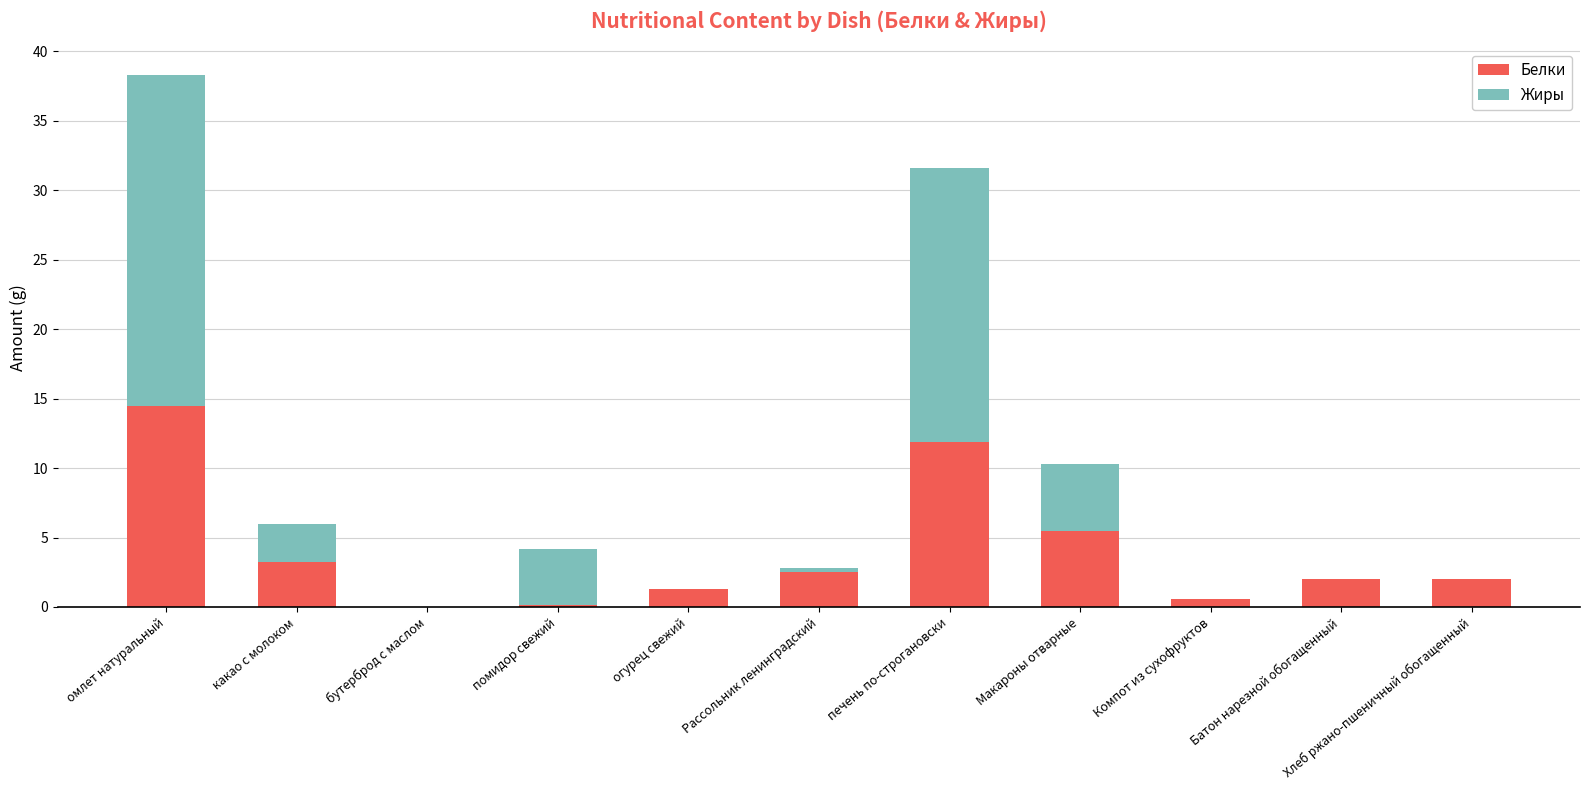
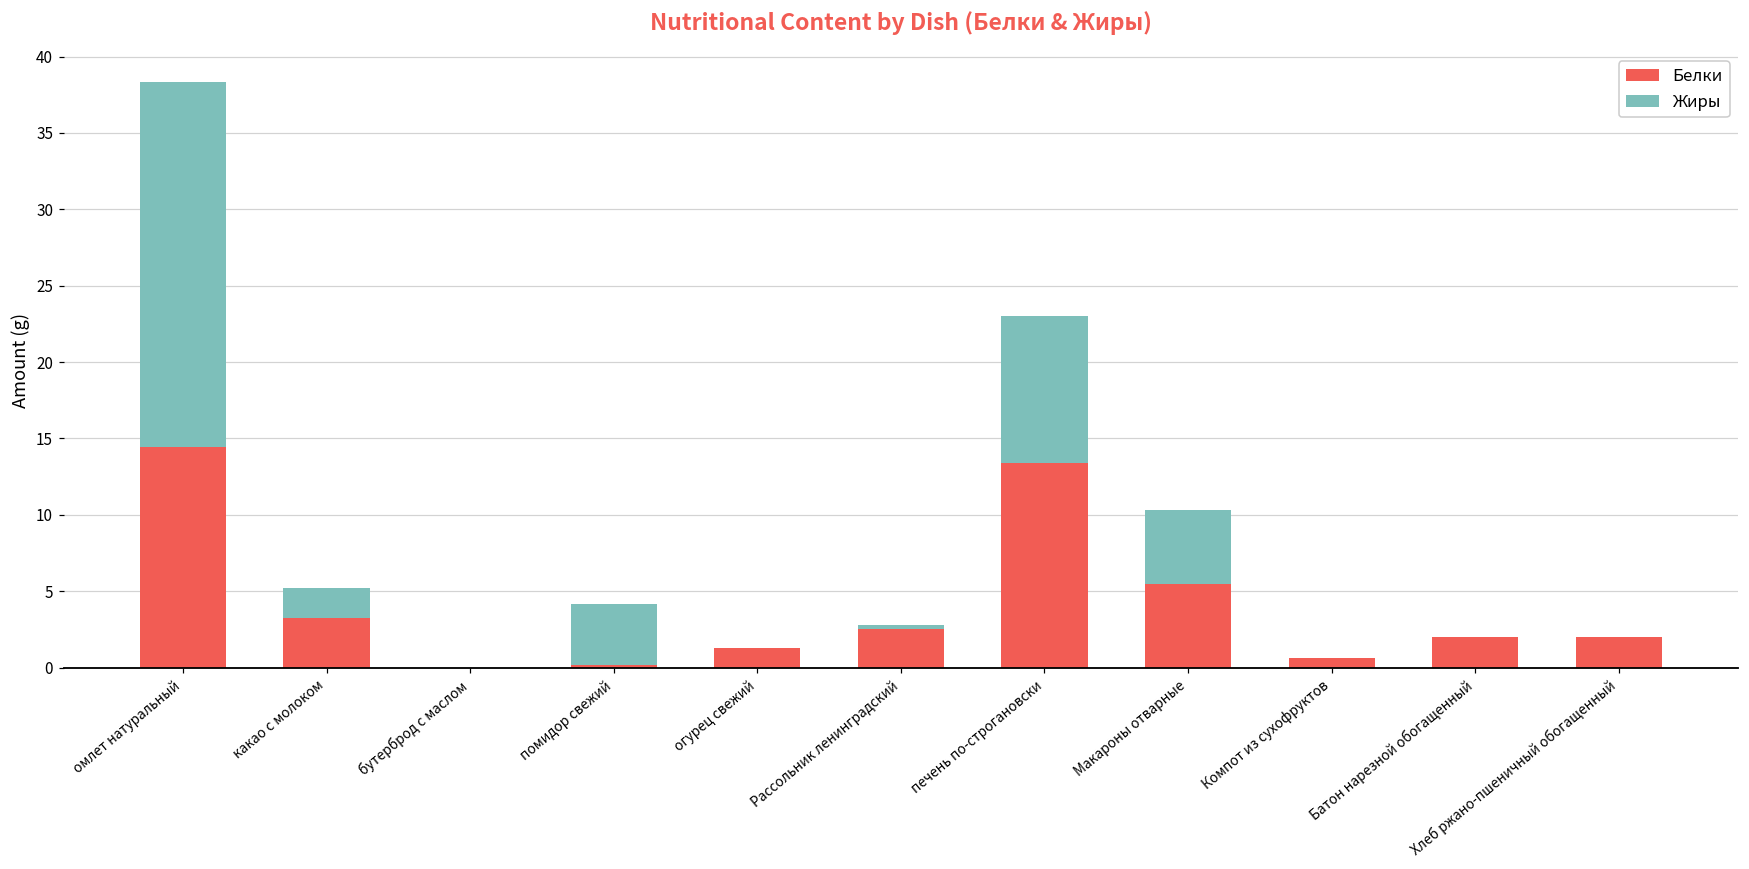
Жиры, какао с молоком: 2.8 -> 2.0
Белки, печень по-строгановски: 11.9 -> 13.4
Жиры, печень по-строгановски: 19.7 -> 9.6
